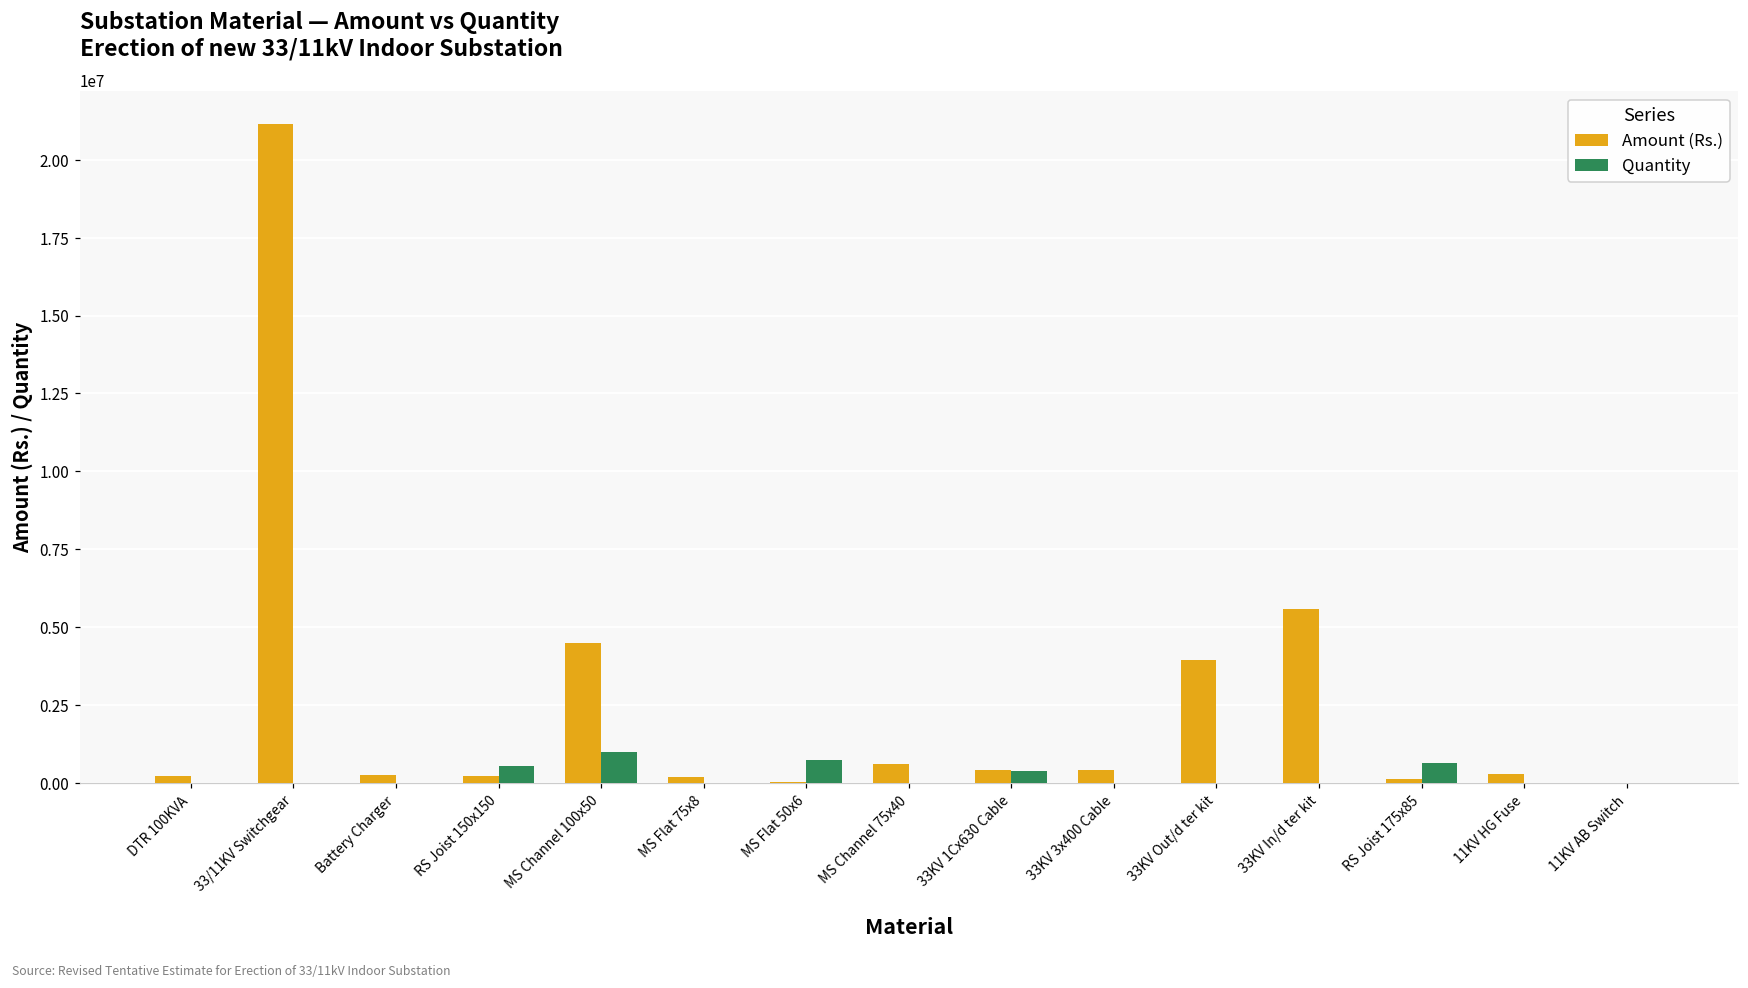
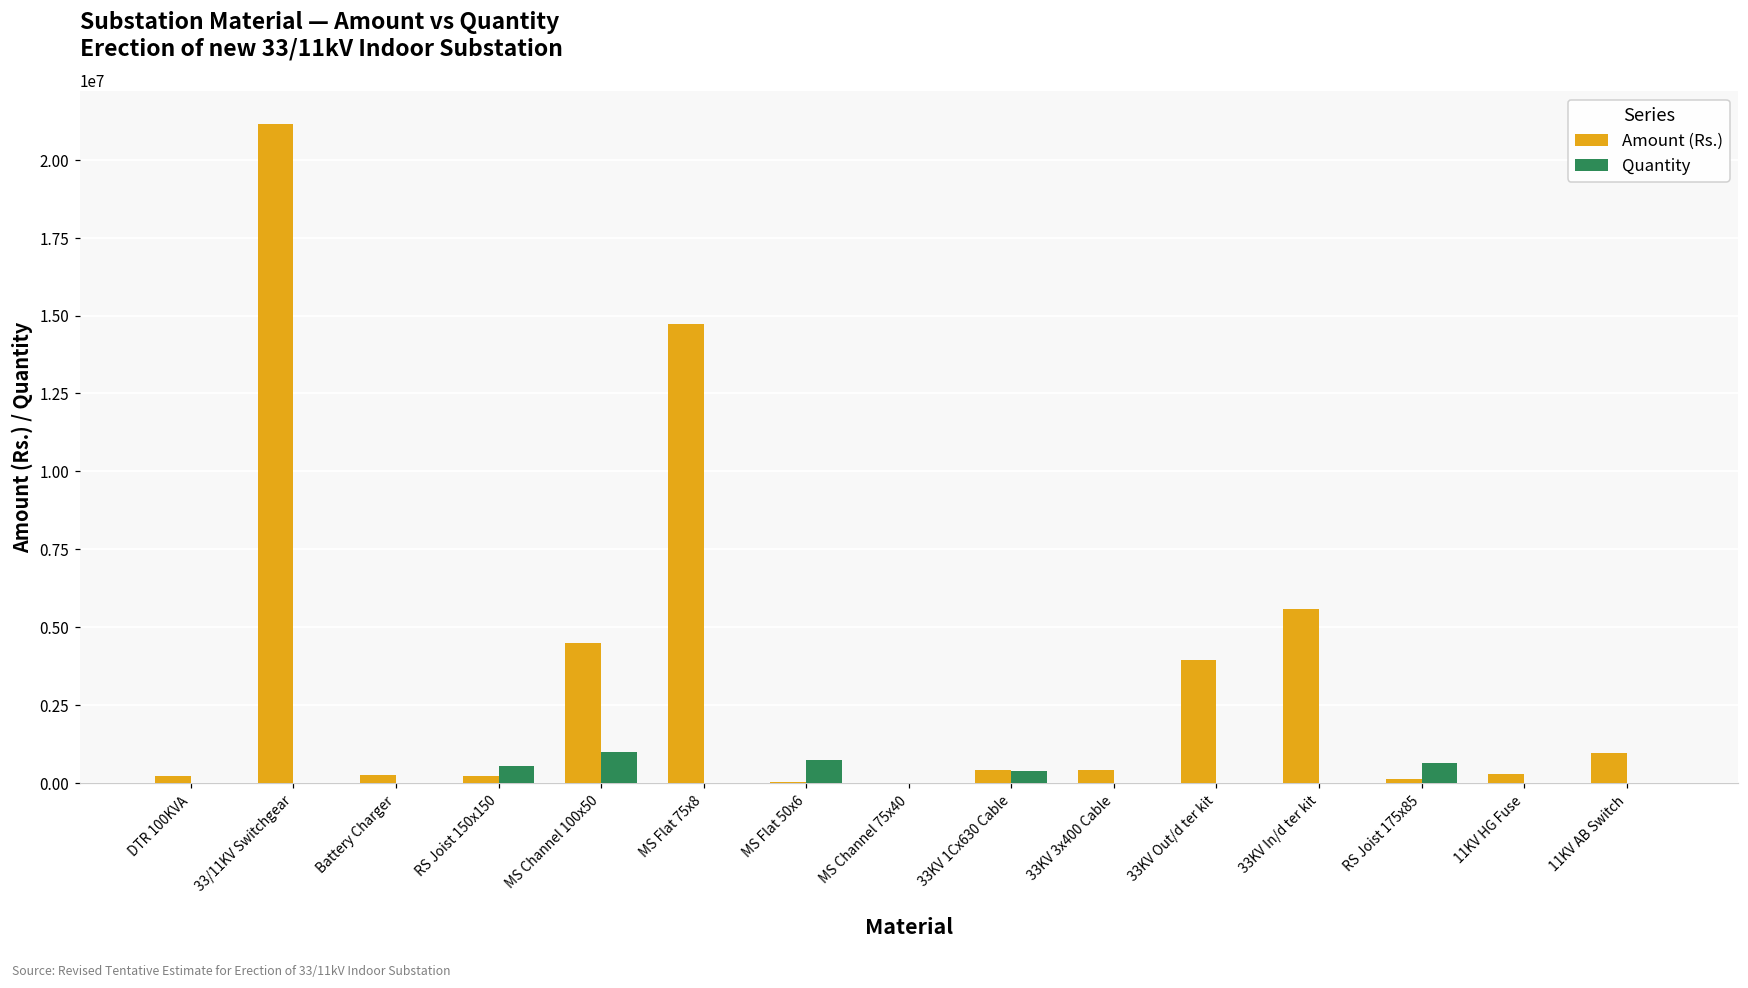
Amount (Rs.), MS Flat 75x8: 200000 -> 14700000
Amount (Rs.), MS Channel 75x40: 600000 -> 0
Amount (Rs.), 11KV AB Switch: 0 -> 1000000
